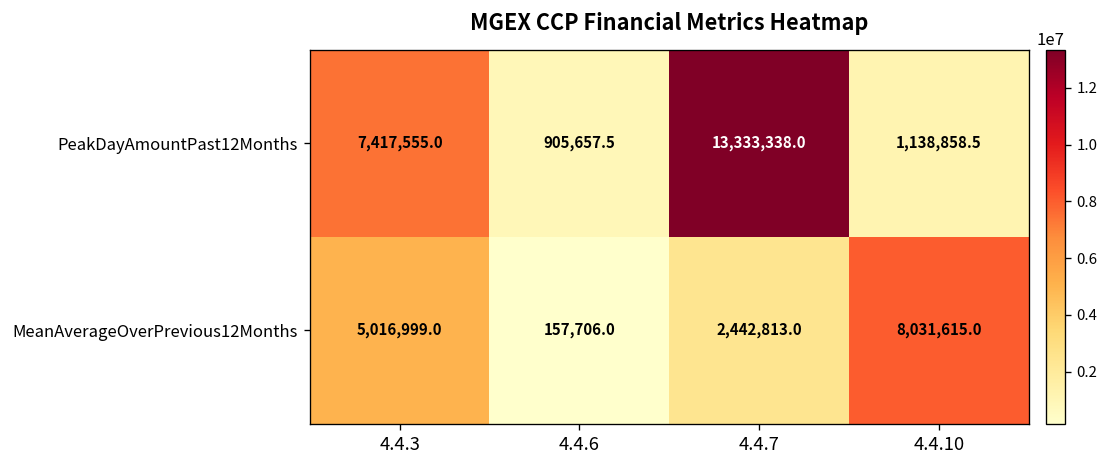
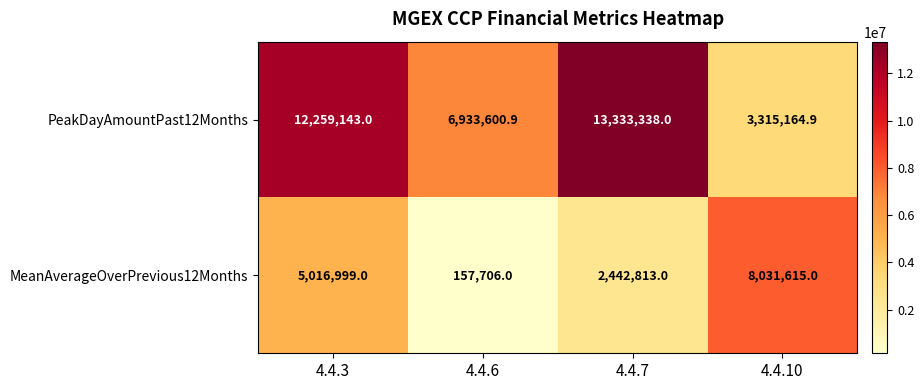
PeakDayAmountPast12Months, 4.4.3: 7,417,555.0 -> 12,259,143.0
PeakDayAmountPast12Months, 4.4.6: 905,657.5 -> 6,933,600.9
PeakDayAmountPast12Months, 4.4.10: 1,138,858.5 -> 3,315,164.9
